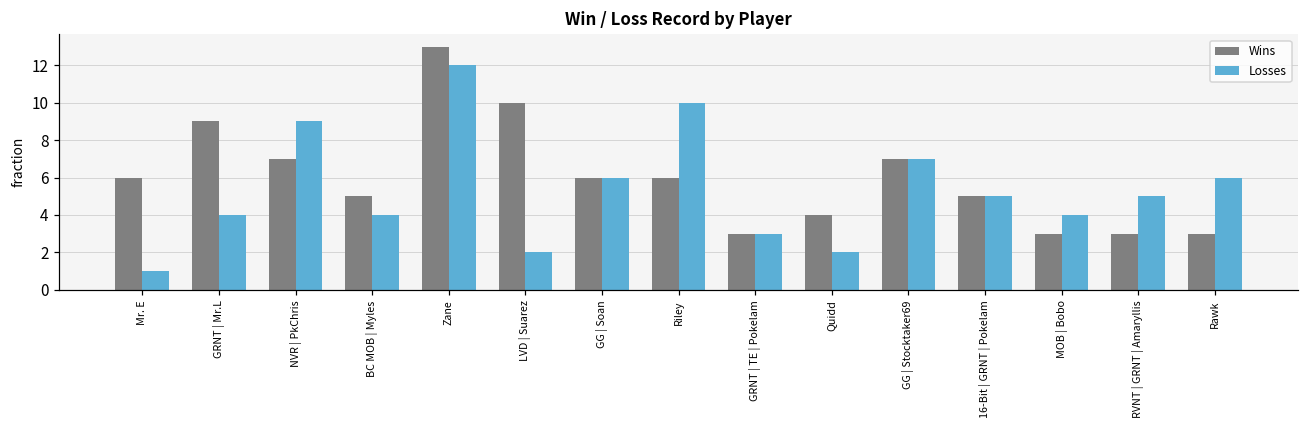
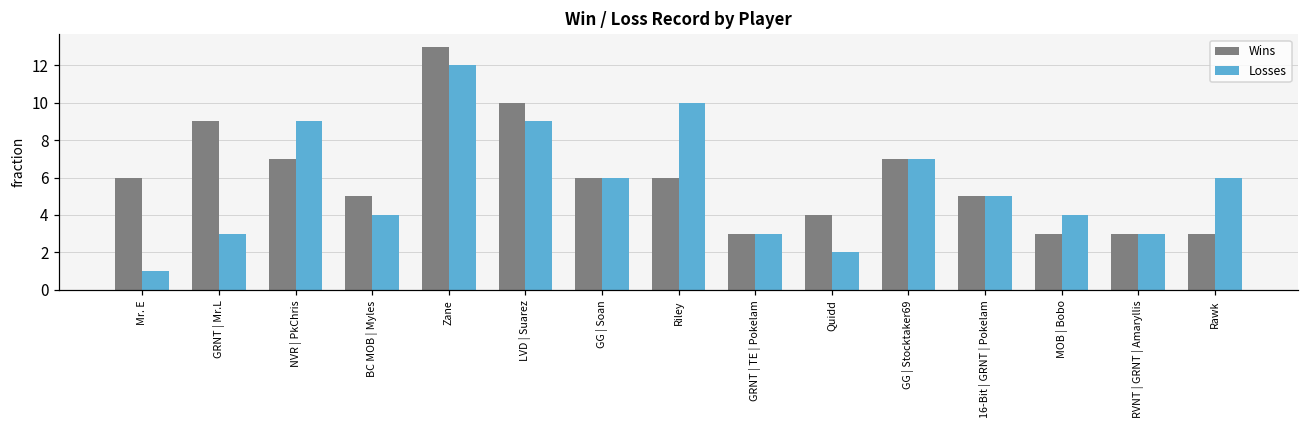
Losses, GRNT | Mr.L: 4 -> 3
Losses, LVD | Suarez: 2 -> 9
Losses, RVNT | GRNT | Amaryllis: 5 -> 3
